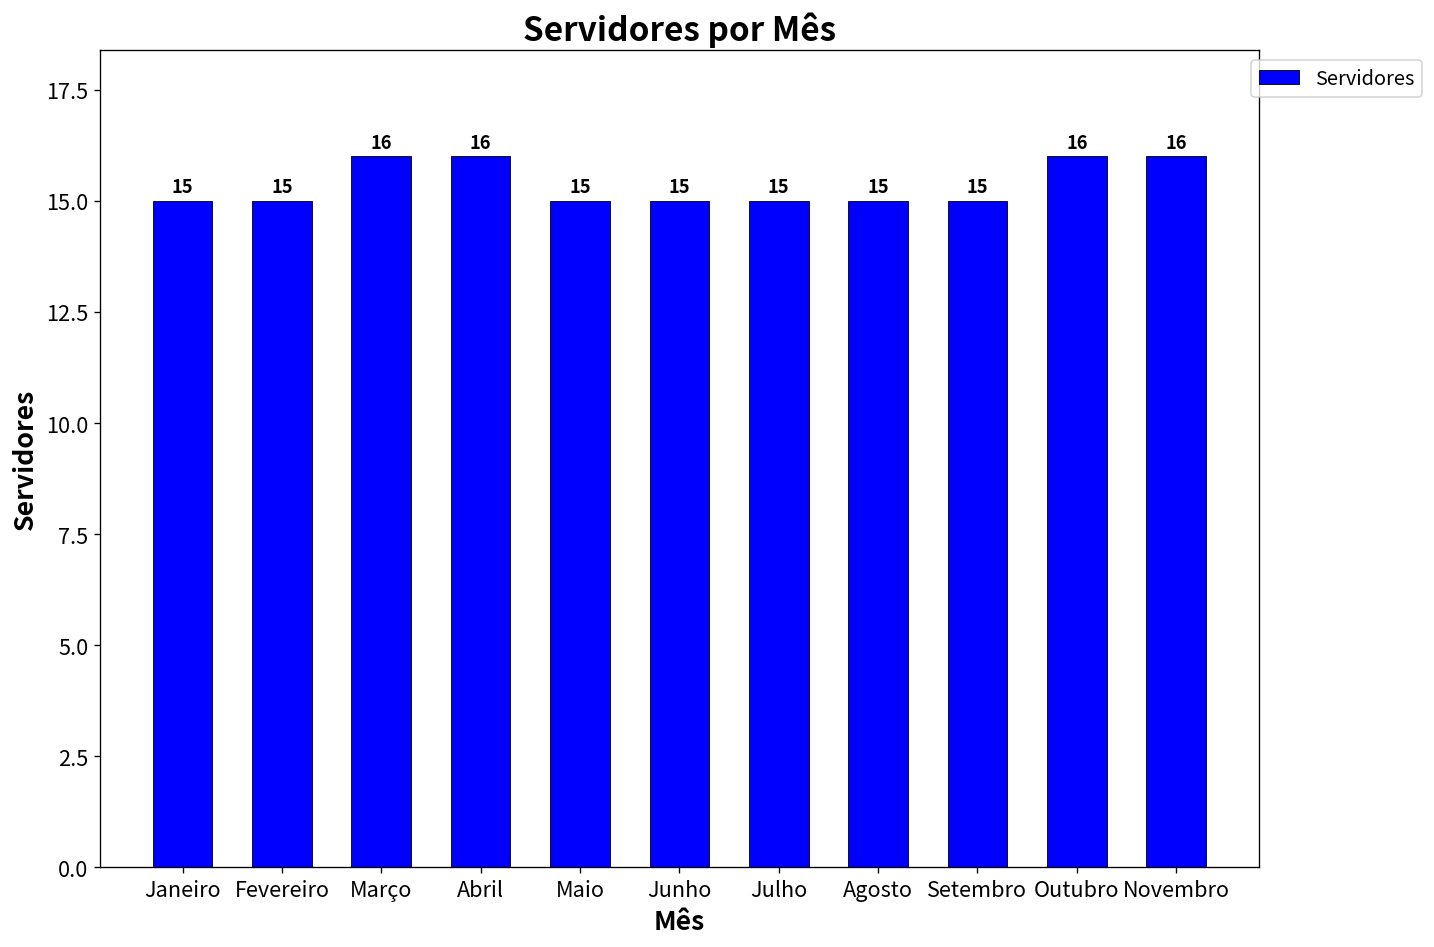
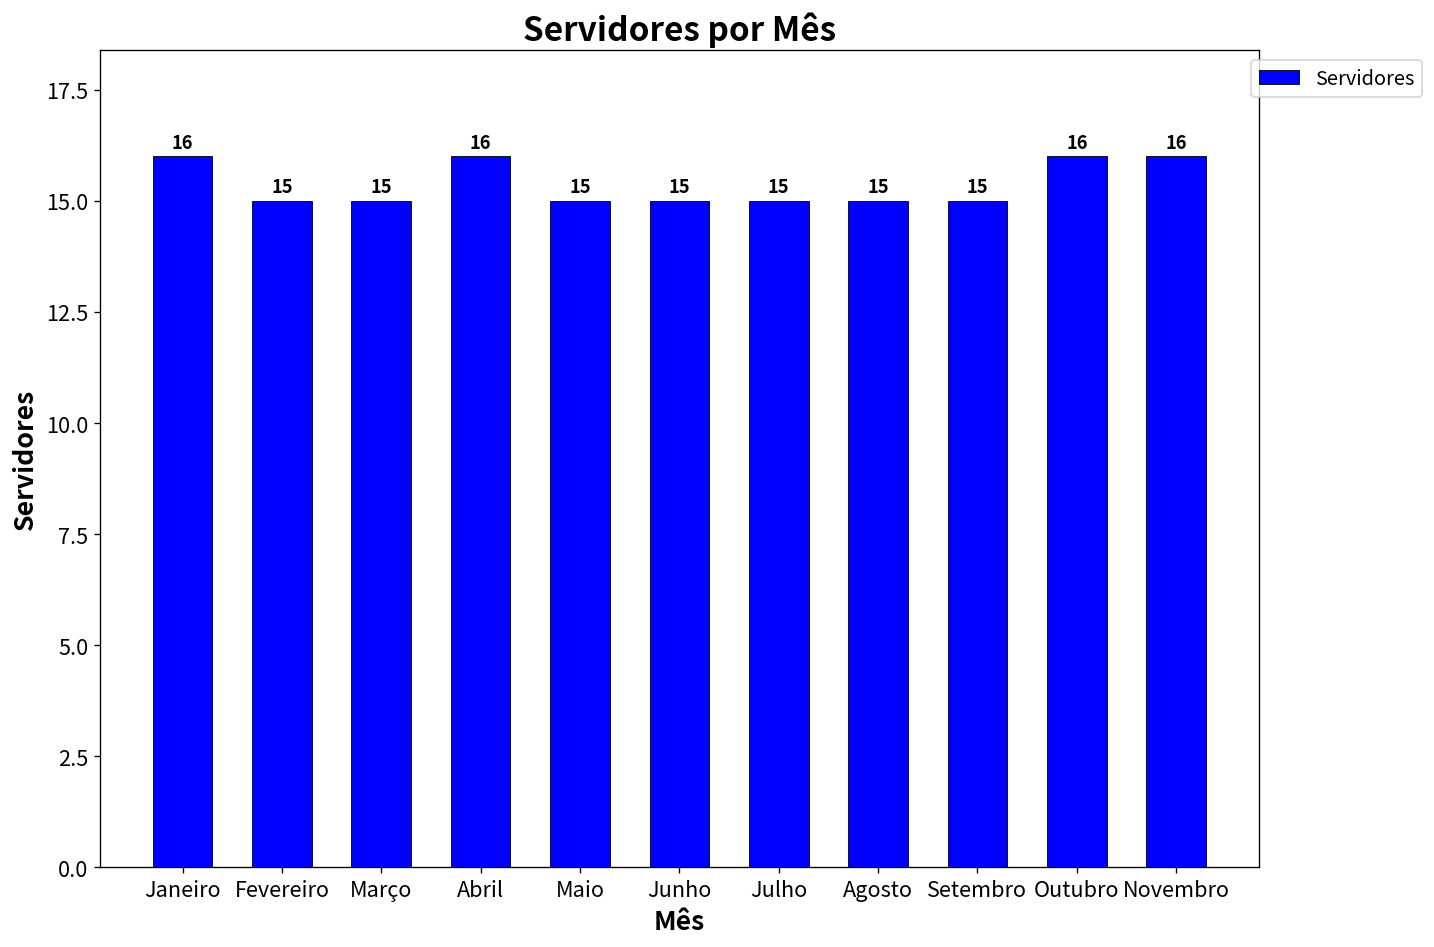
Janeiro: 15 -> 16
Março: 16 -> 15
